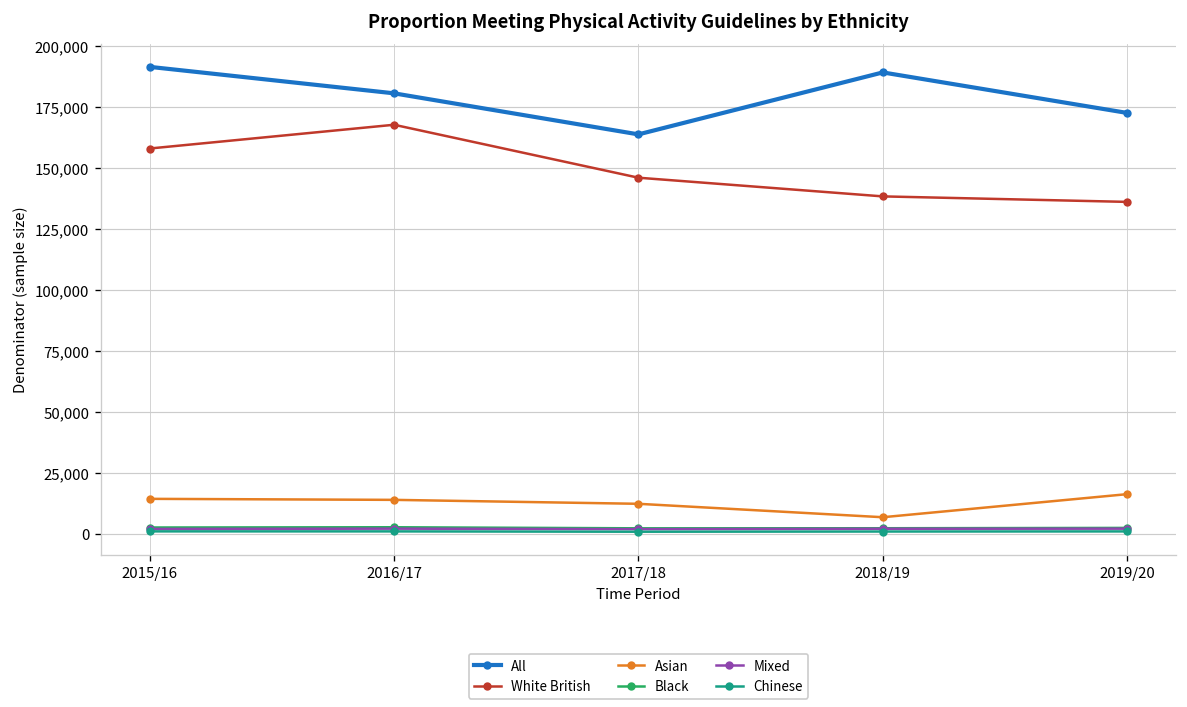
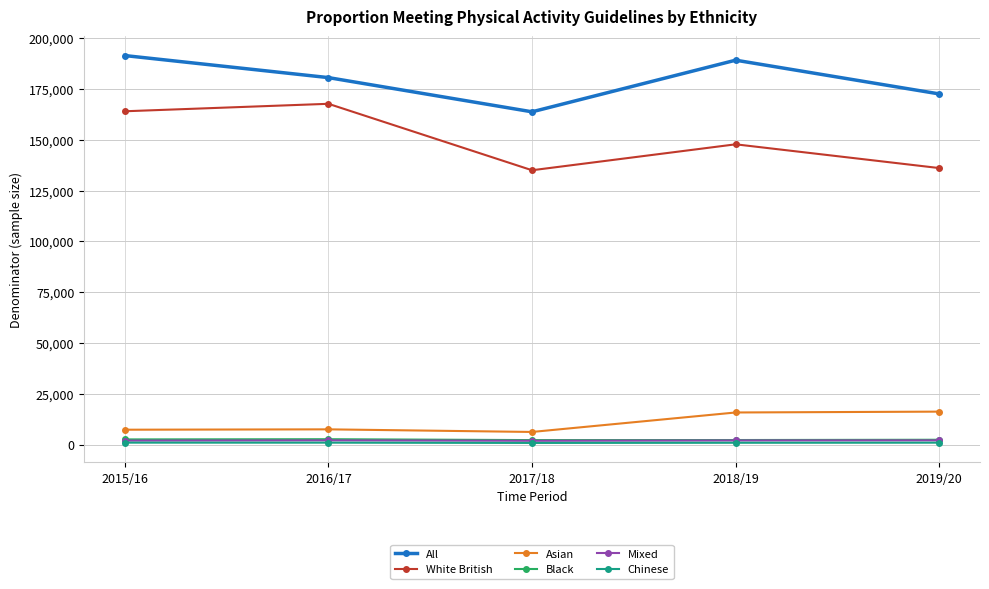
White British, 2015/16: 158,000 -> 164,000
Asian, 2015/16: 14,000 -> 7,000
Asian, 2016/17: 14,000 -> 8,000
White British, 2017/18: 146,000 -> 135,000
Asian, 2017/18: 12,000 -> 6,000
White British, 2018/19: 138,000 -> 148,000
Asian, 2018/19: 7,000 -> 16,000
